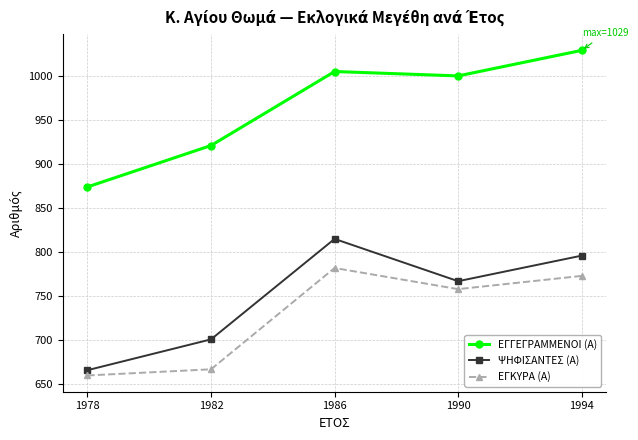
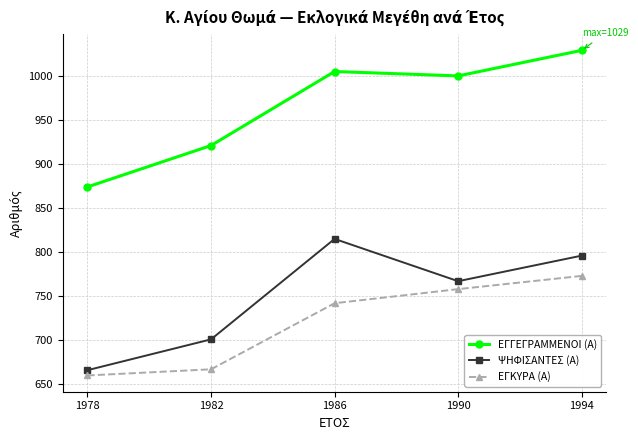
ΕΓΚΥΡΑ (Α), 1986: 780 -> 740
